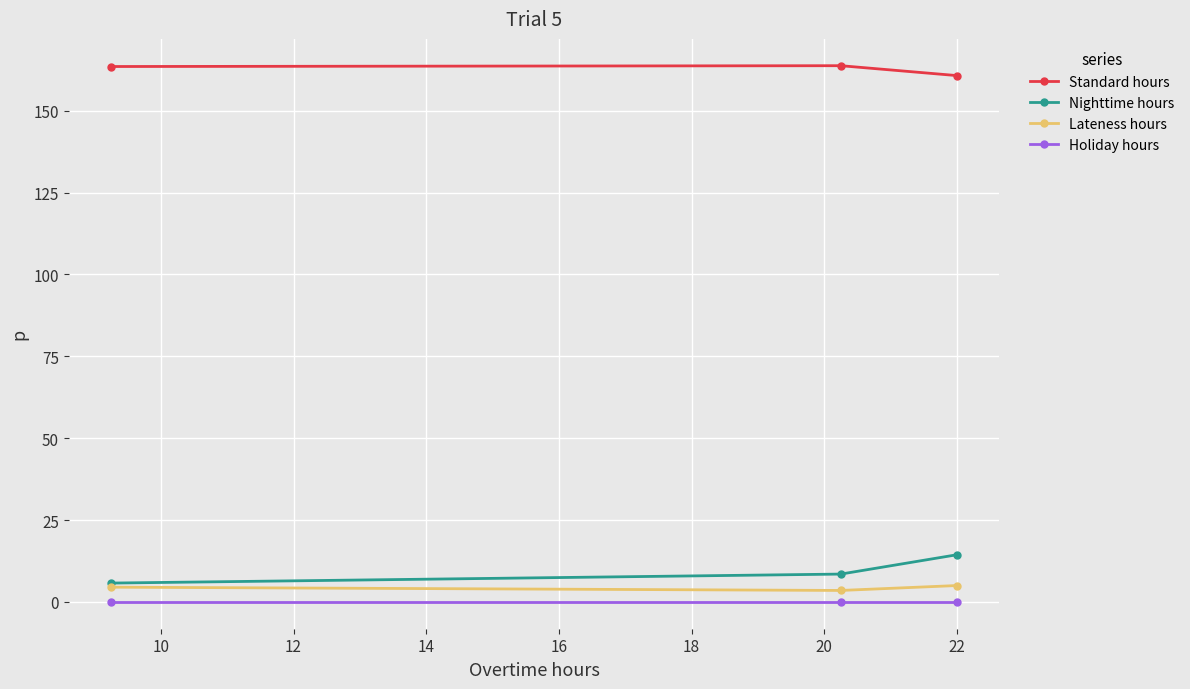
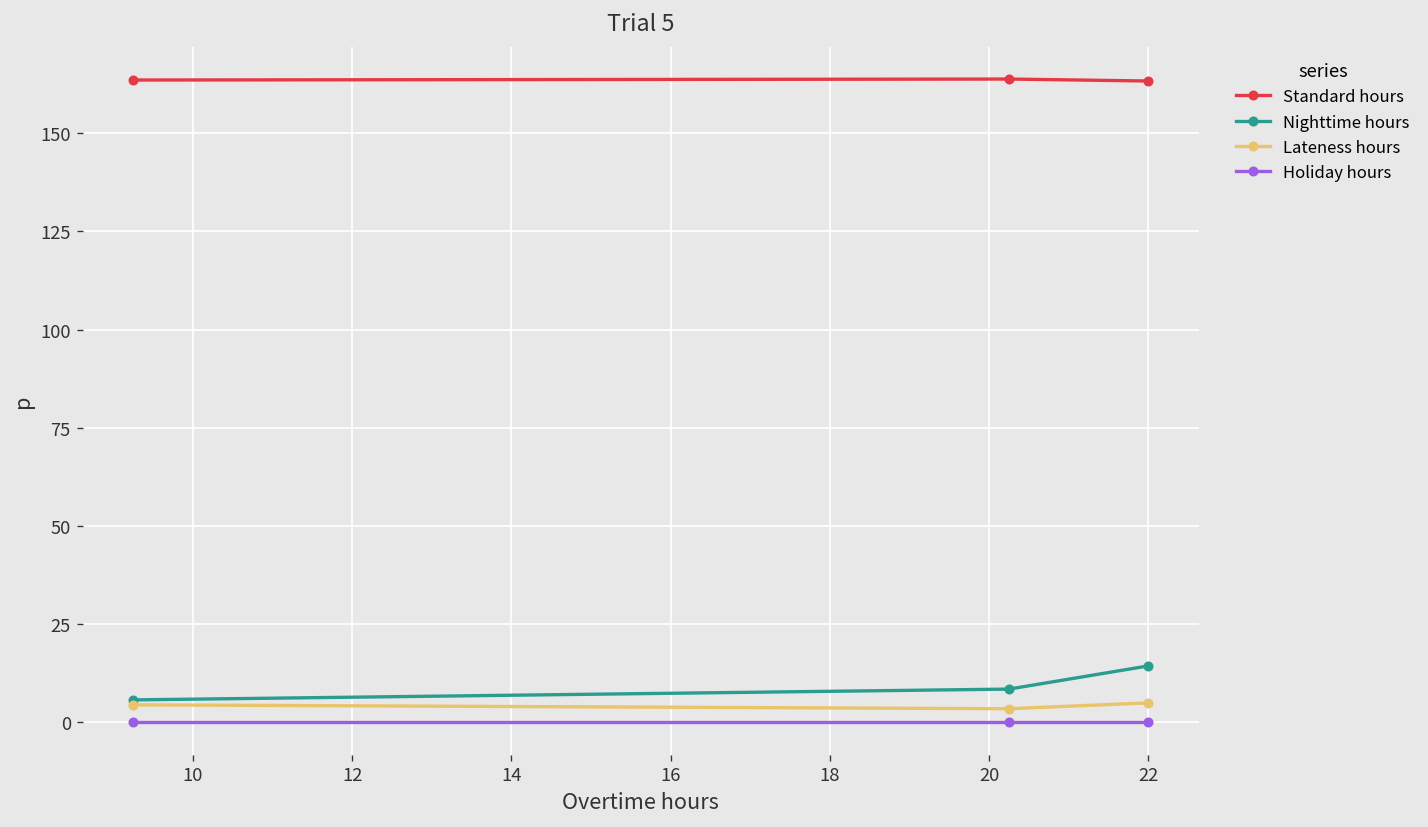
Standard hours, 22: 161 -> 163
